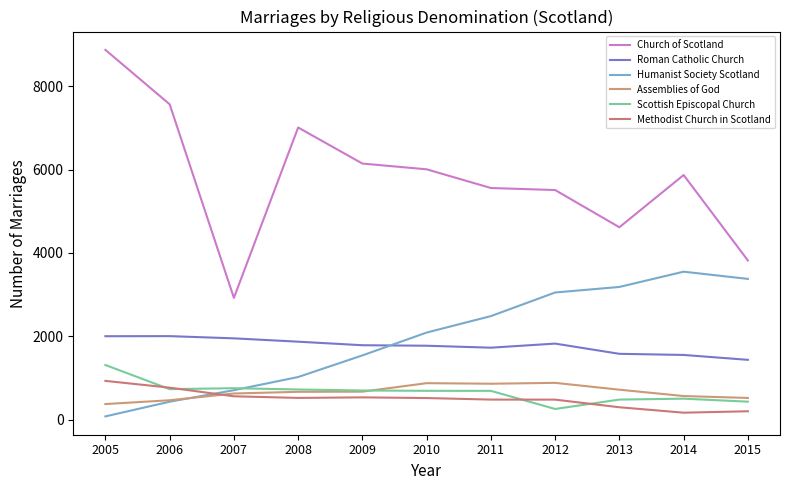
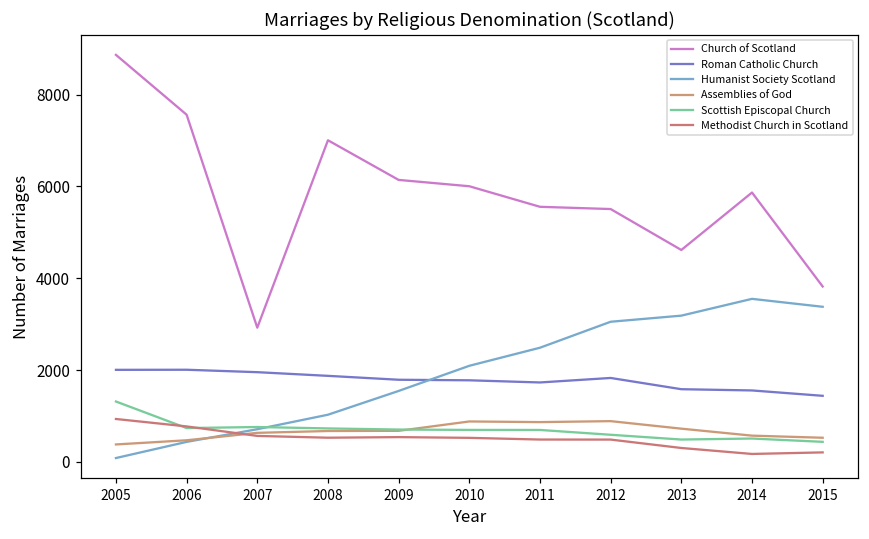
Scottish Episcopal Church, 2012: 300 -> 600
